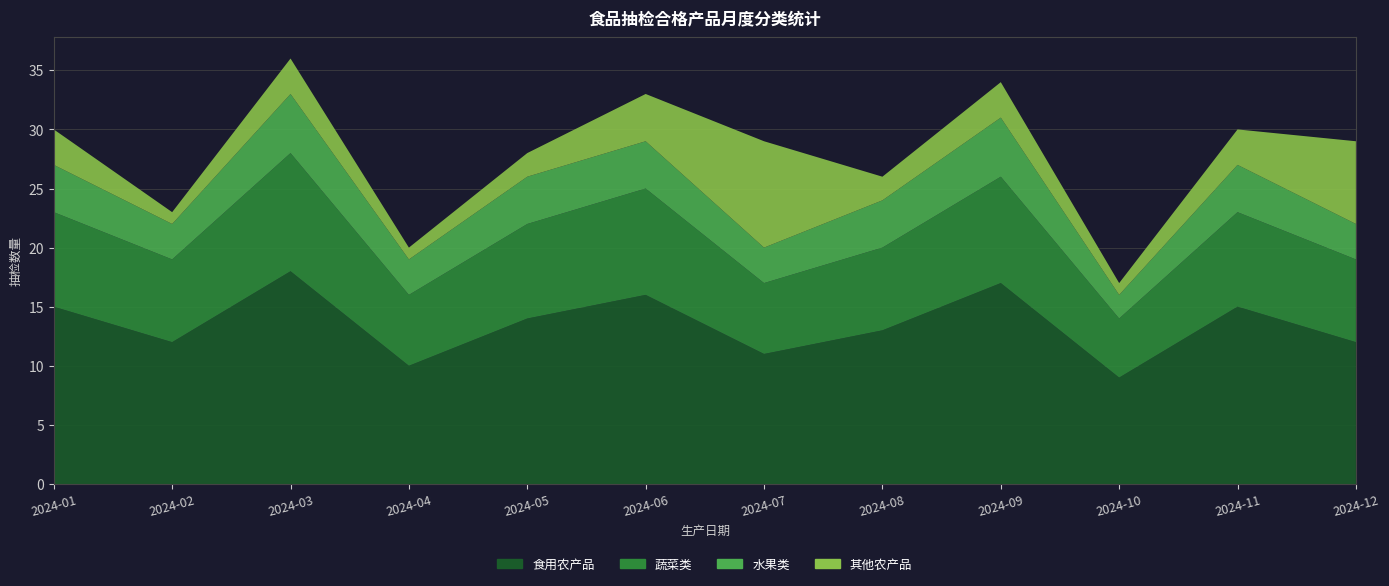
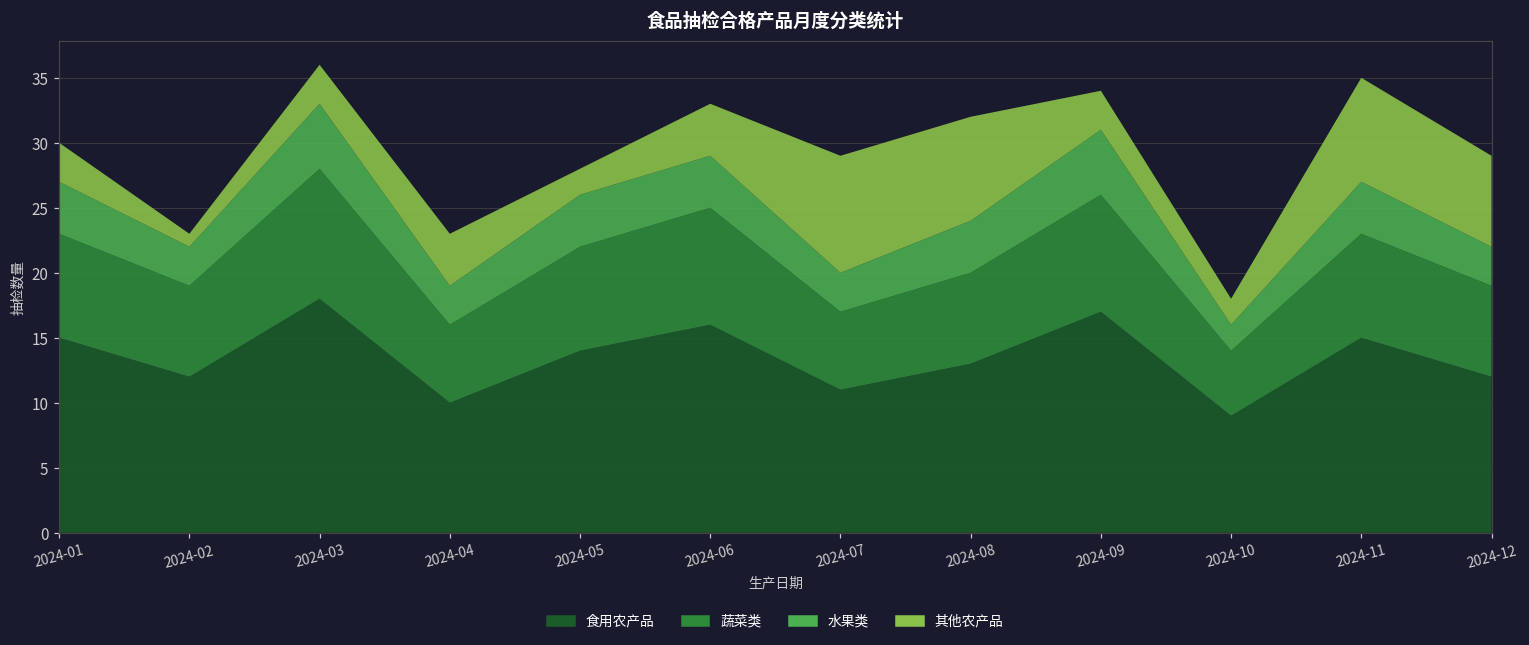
其他农产品, 2024-04: 1 -> 4
其他农产品, 2024-08: 2 -> 8
其他农产品, 2024-10: 1 -> 2
其他农产品, 2024-11: 3 -> 8
